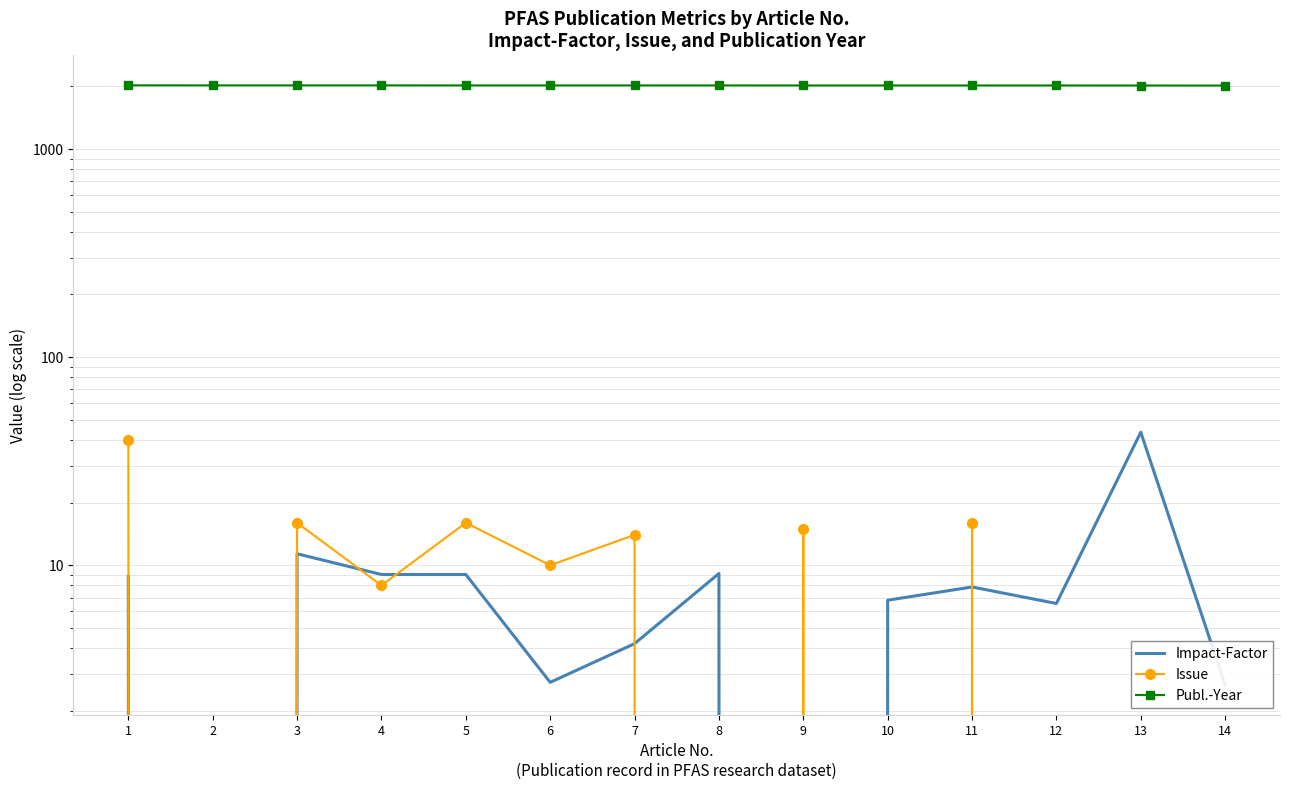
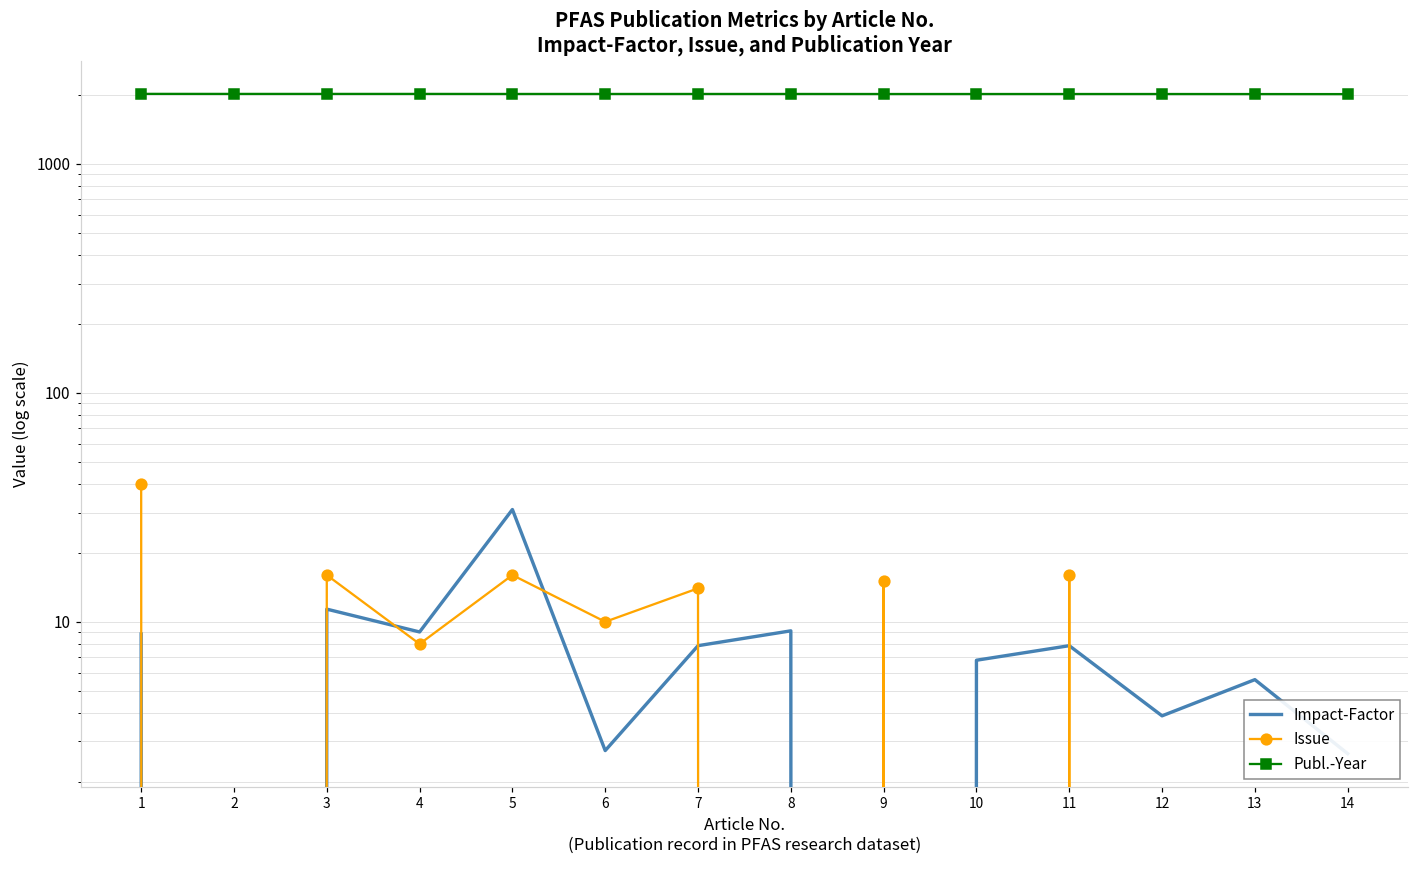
Impact-Factor, 5: 9.0 -> 31
Impact-Factor, 7: 4.2 -> 7.9
Impact-Factor, 12: 6.6 -> 3.9
Impact-Factor, 13: 44 -> 5.6
